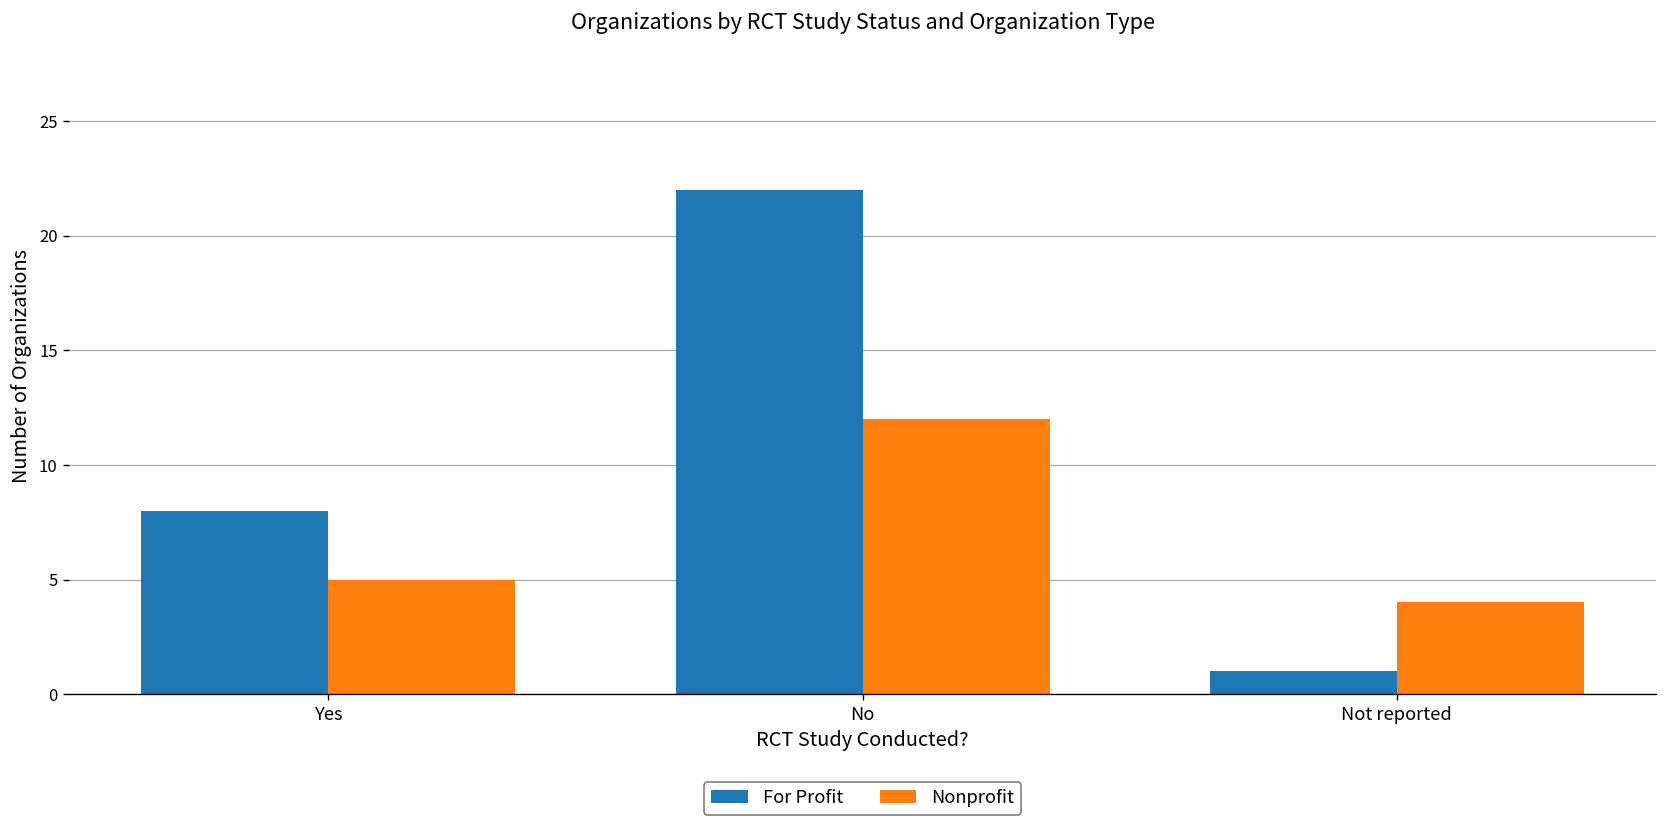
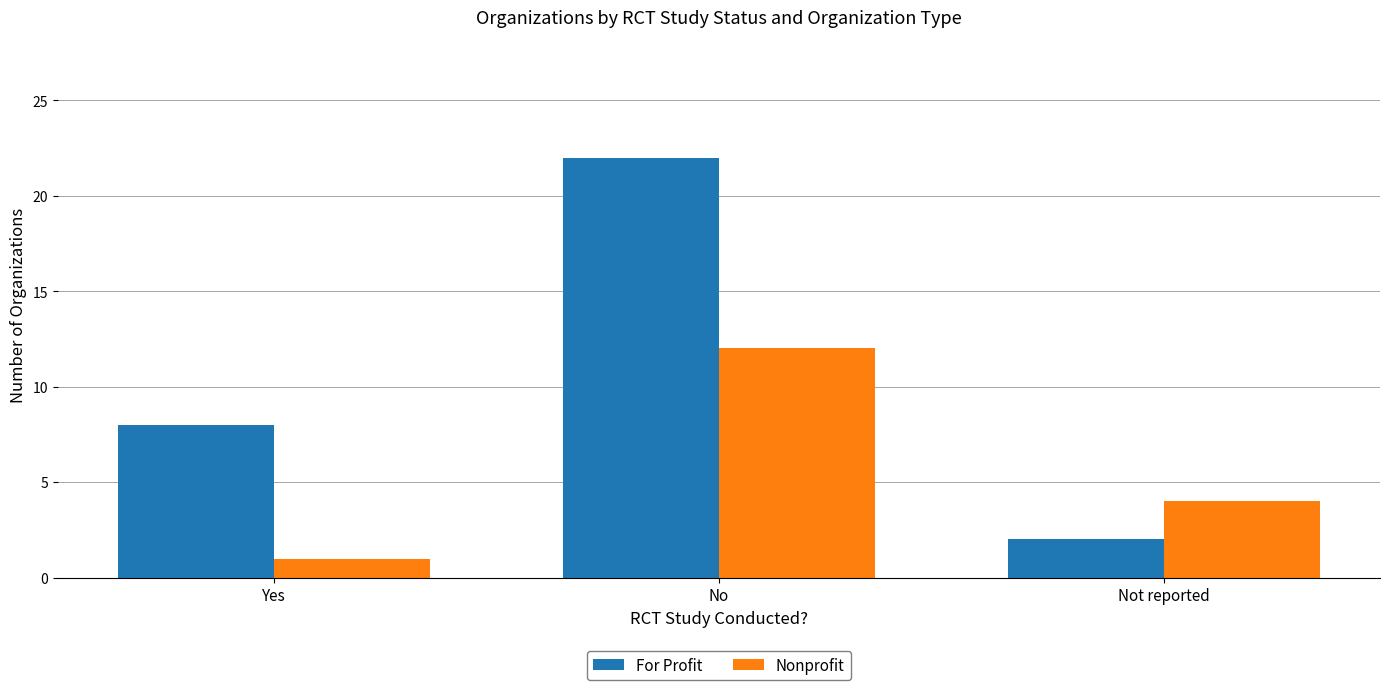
Nonprofit, Yes: 5 -> 1
For Profit, Not reported: 1 -> 2
